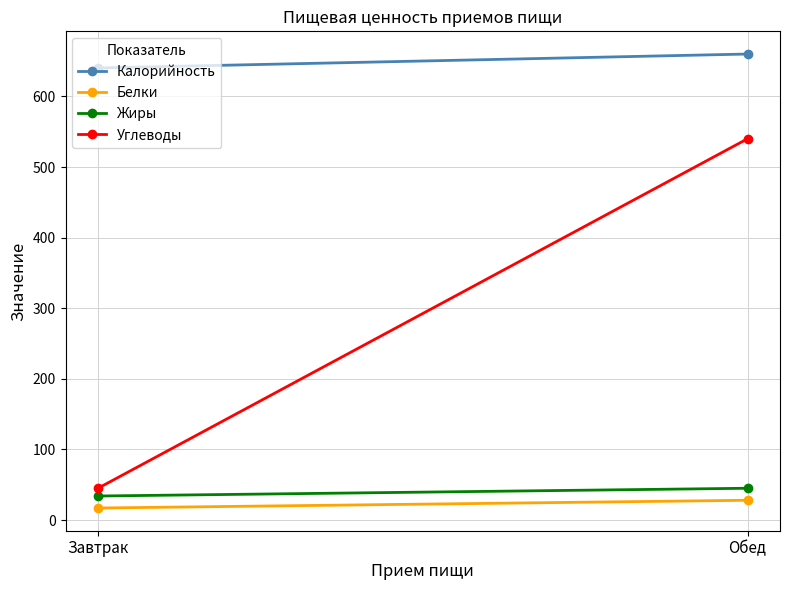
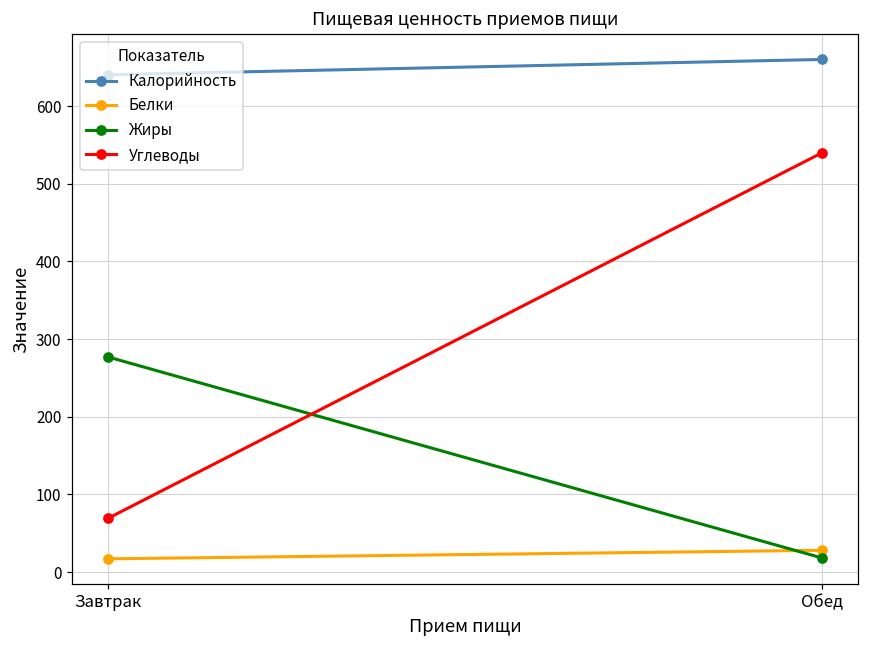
Жиры, Завтрак: 30 -> 280
Углеводы, Завтрак: 50 -> 70
Жиры, Обед: 50 -> 20
